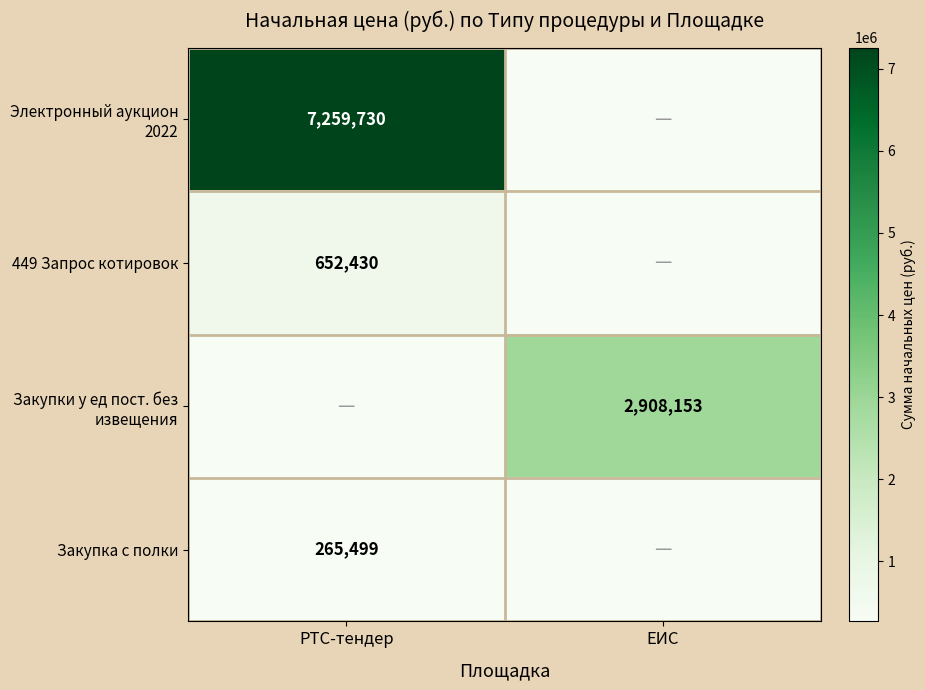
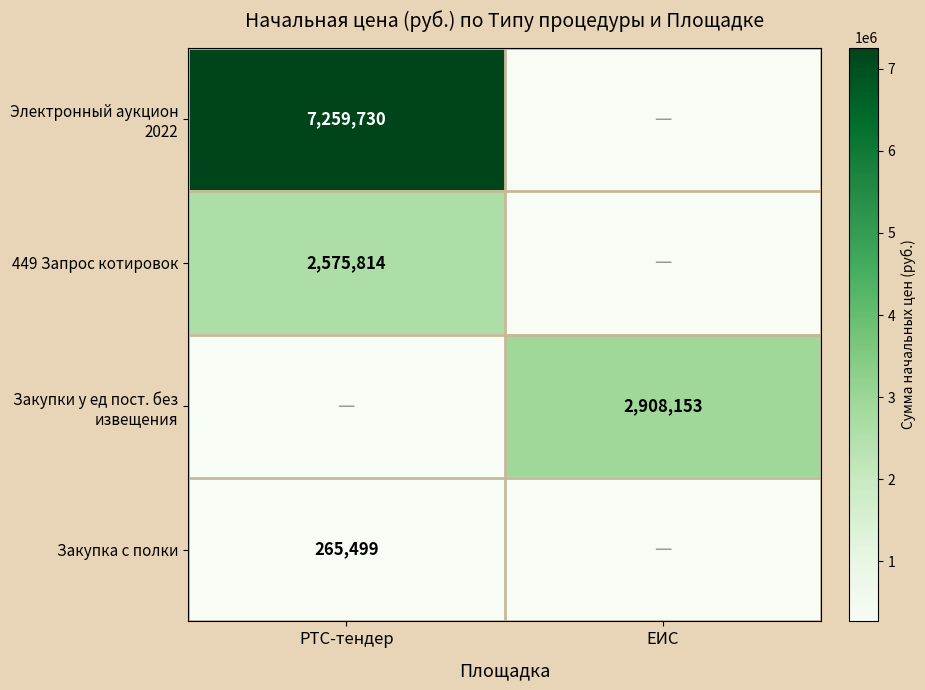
449 Запрос котировок, РТС-тендер: 652,430 -> 2,575,814
